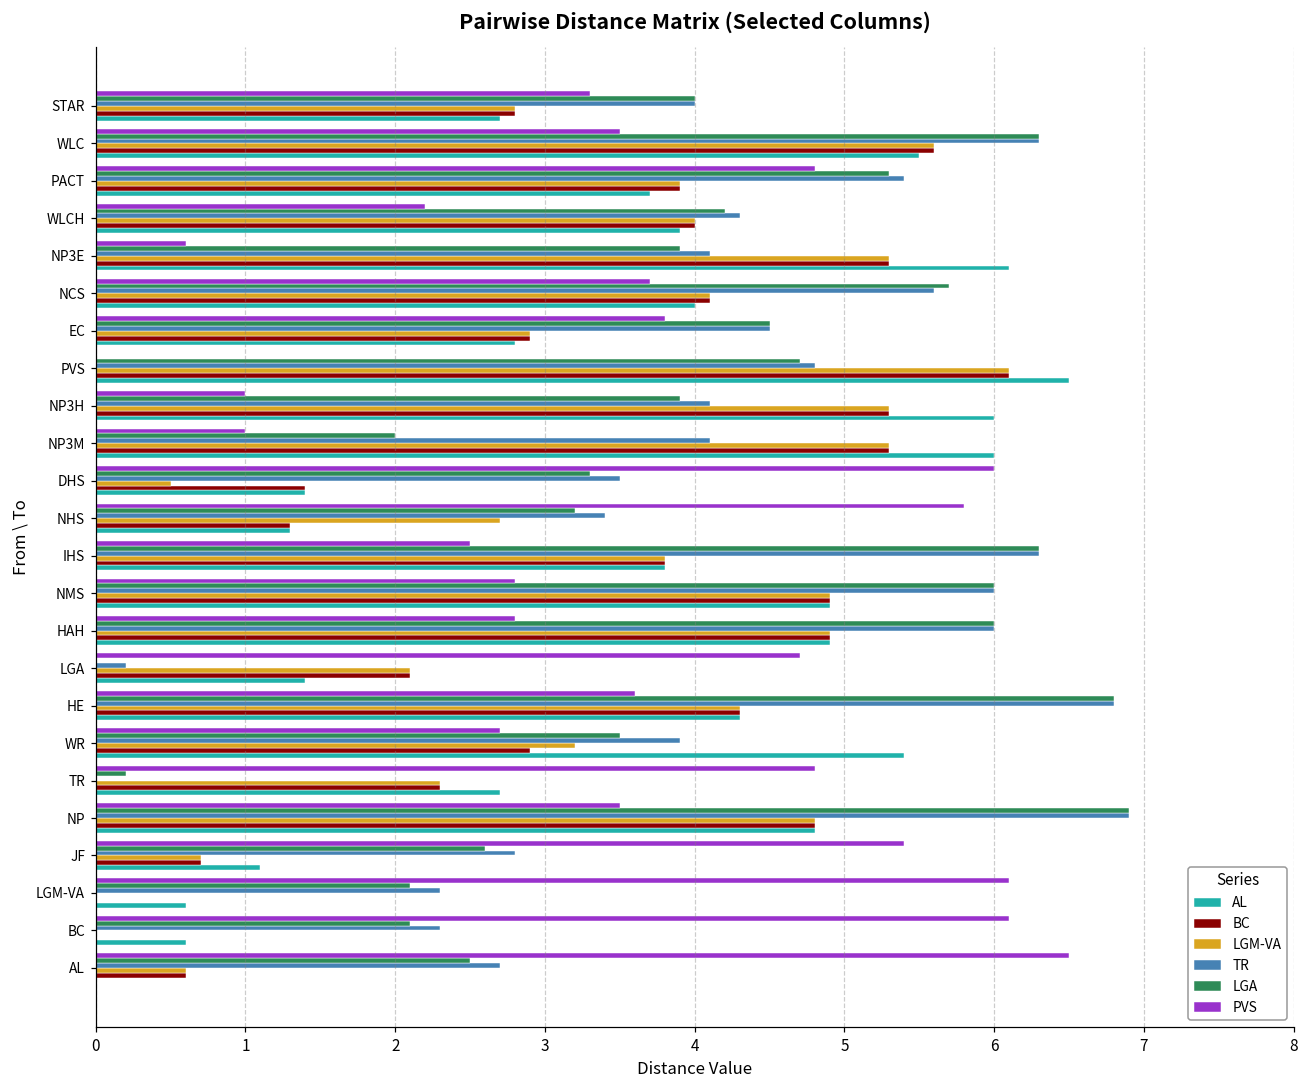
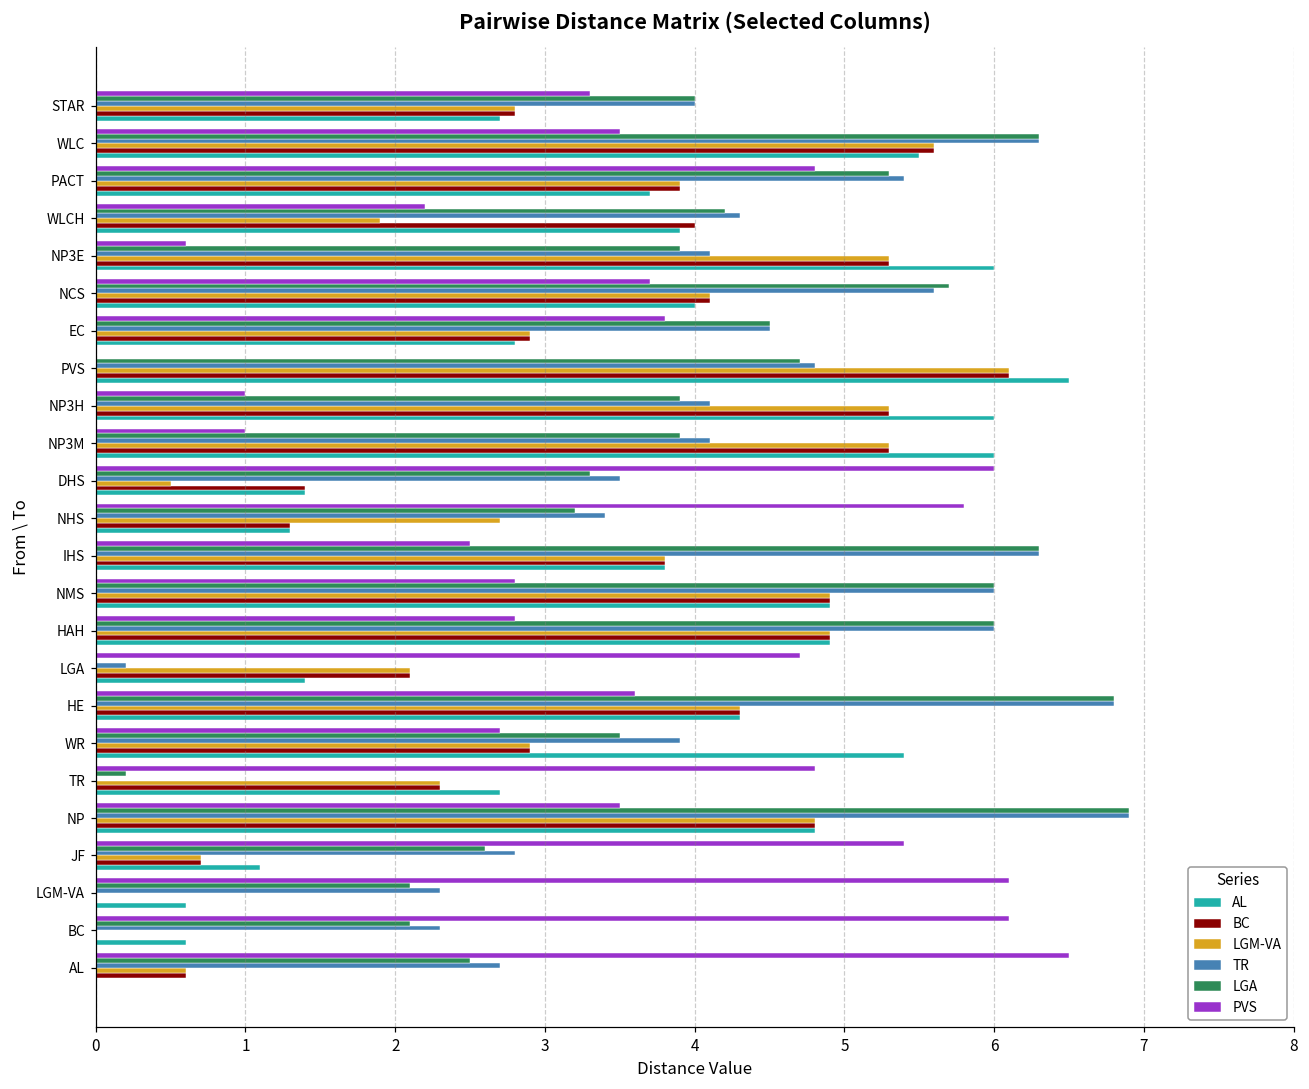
LGM-VA, WLCH: 4.0 -> 1.9
AL, NP3E: 6.1 -> 6.0
LGA, NP3M: 2.0 -> 3.9
LGM-VA, WR: 3.2 -> 2.9
